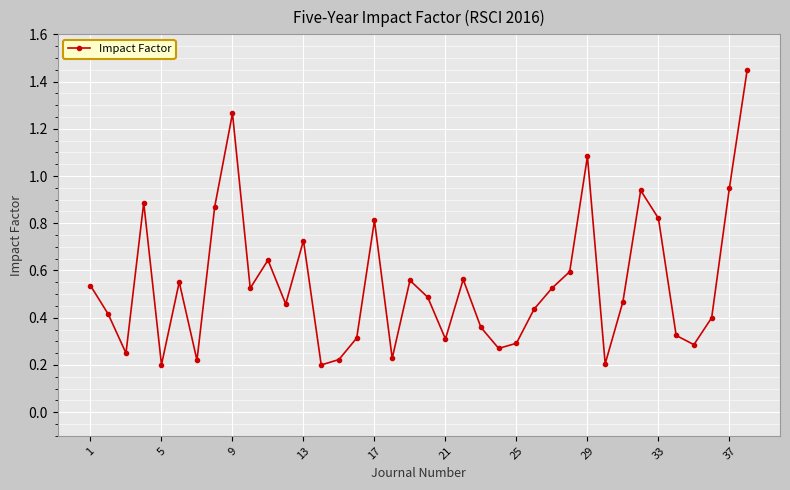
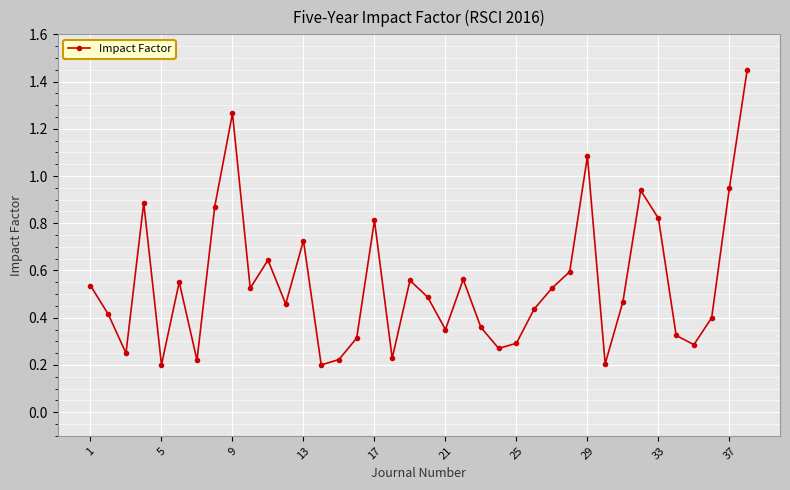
21: 0.31 -> 0.35
